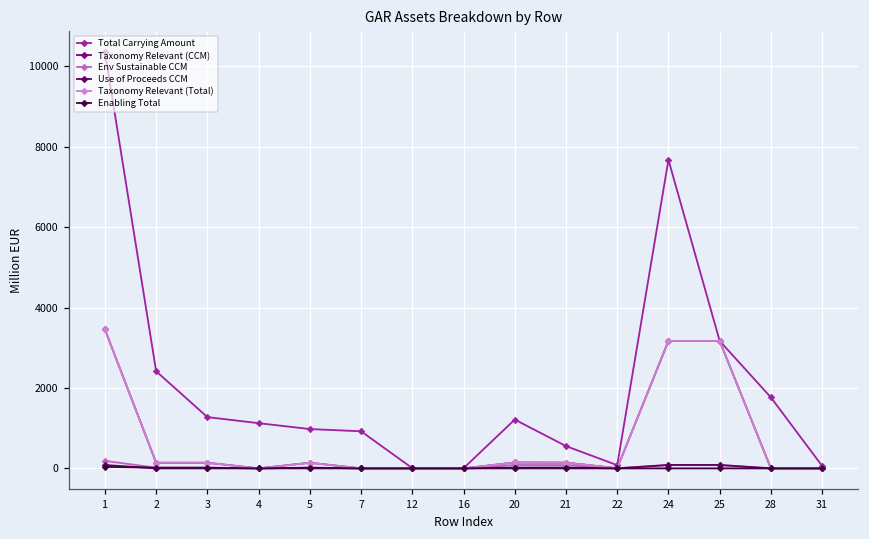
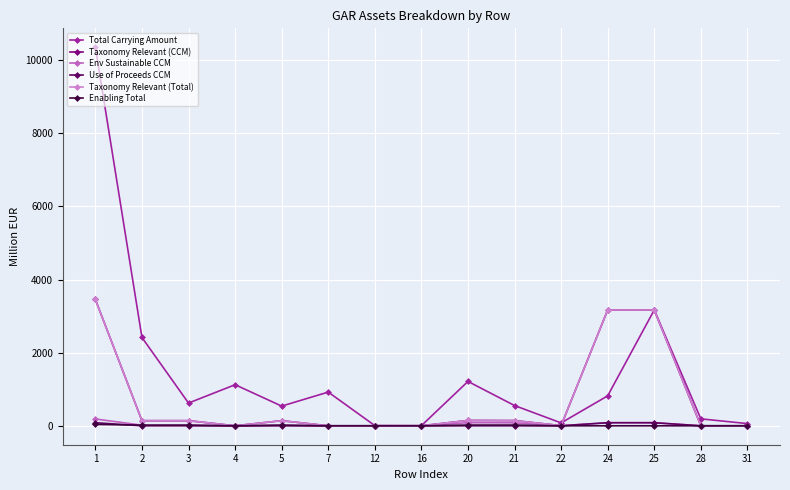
Total Carrying Amount, 3: 1300 -> 600
Total Carrying Amount, 5: 1000 -> 500
Total Carrying Amount, 24: 7700 -> 800
Total Carrying Amount, 28: 1800 -> 200
